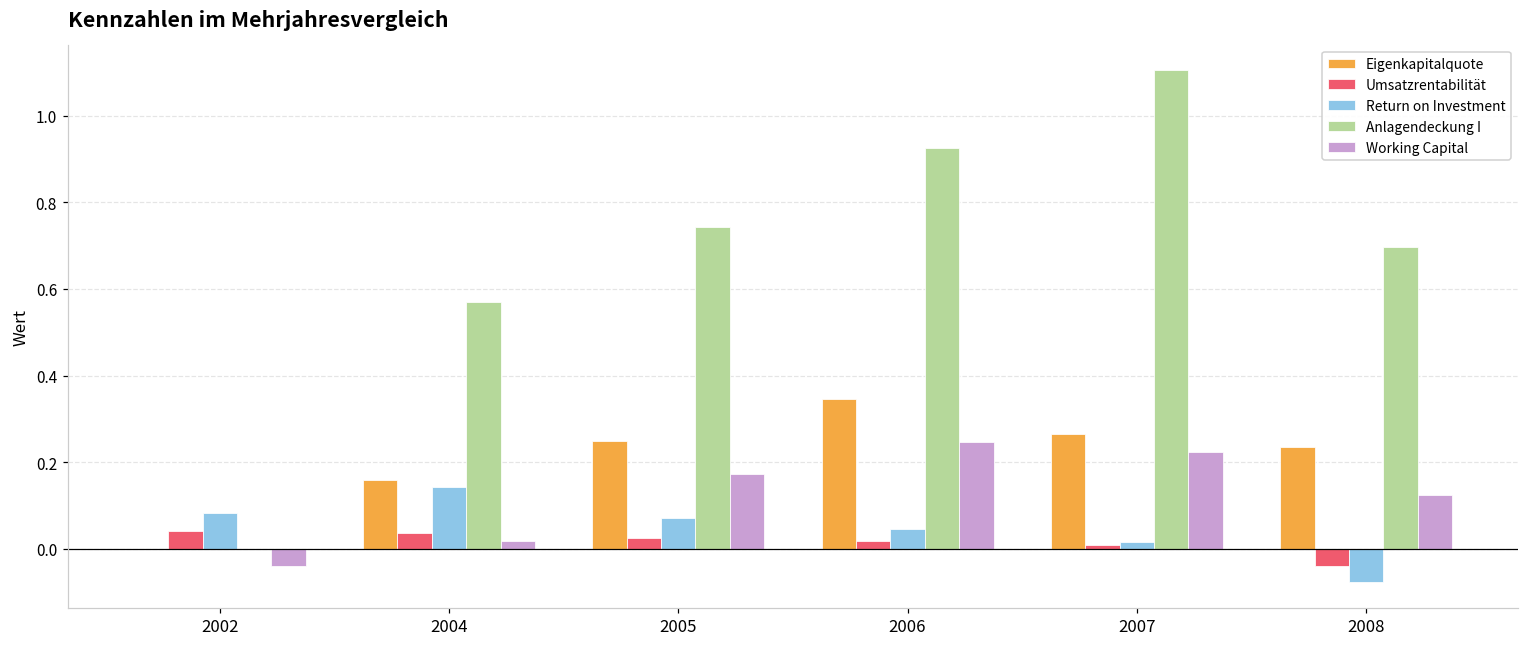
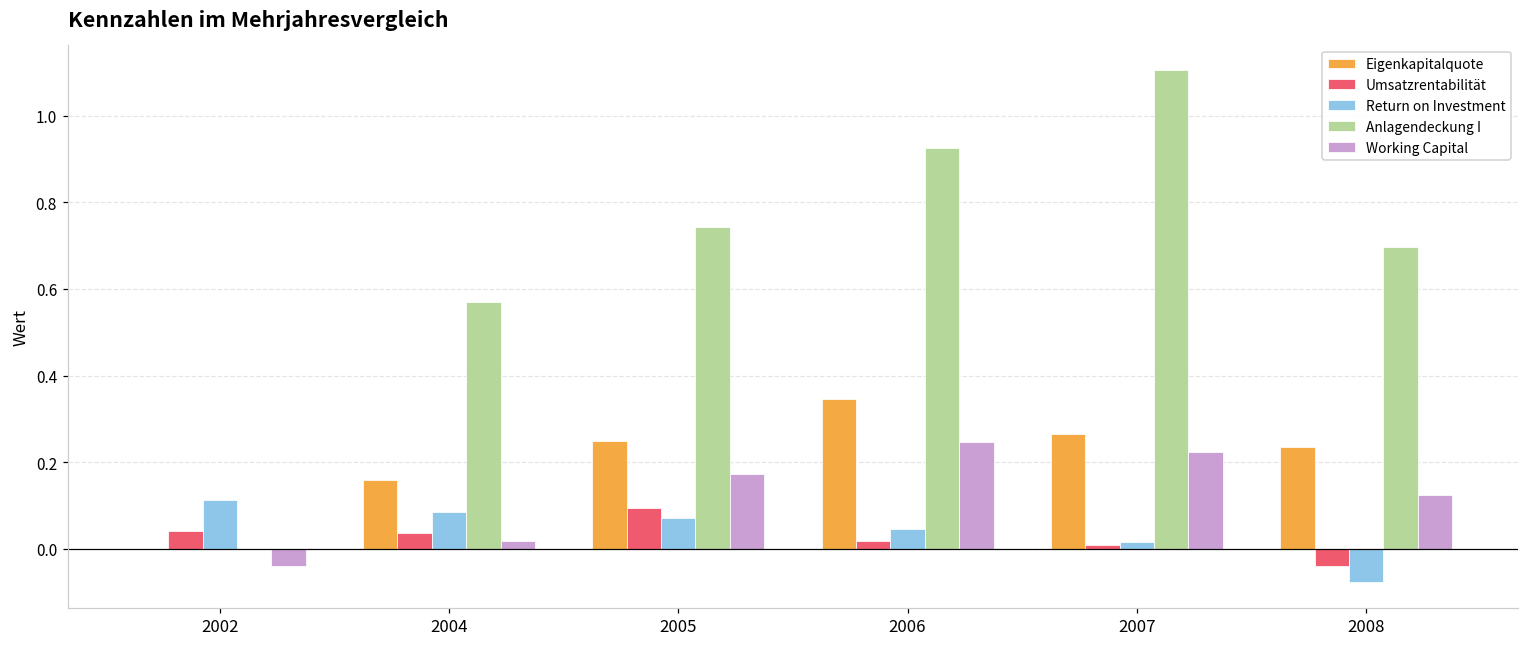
Return on Investment, 2002: 0.08 -> 0.11
Return on Investment, 2004: 0.14 -> 0.08
Umsatzrentabilität, 2005: 0.03 -> 0.10
